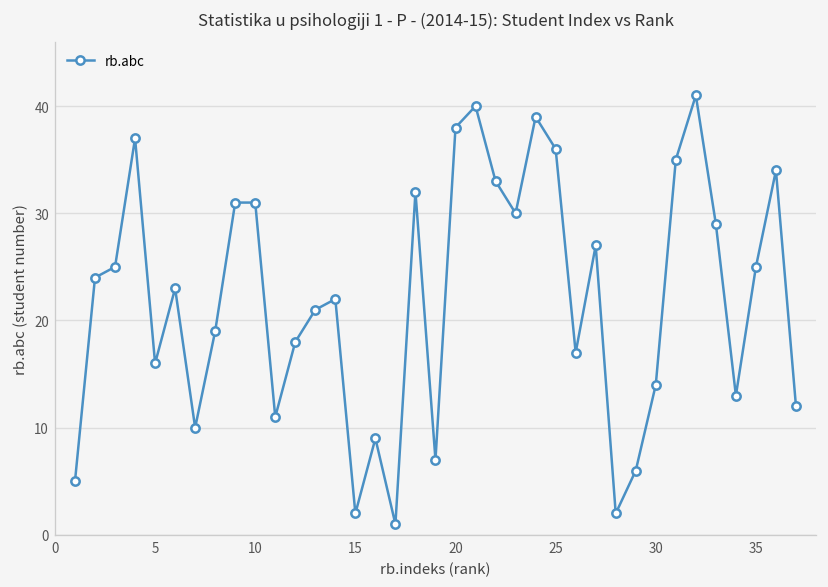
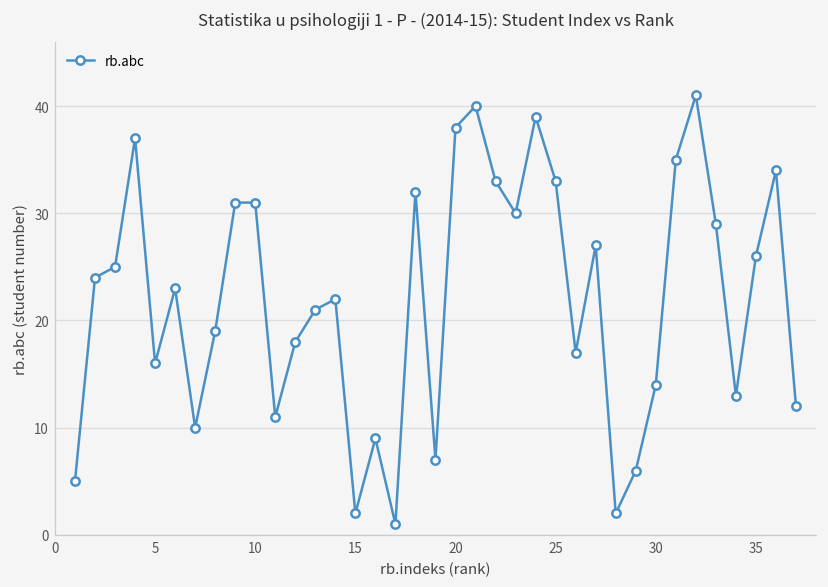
25: 36 -> 33
35: 25 -> 26
